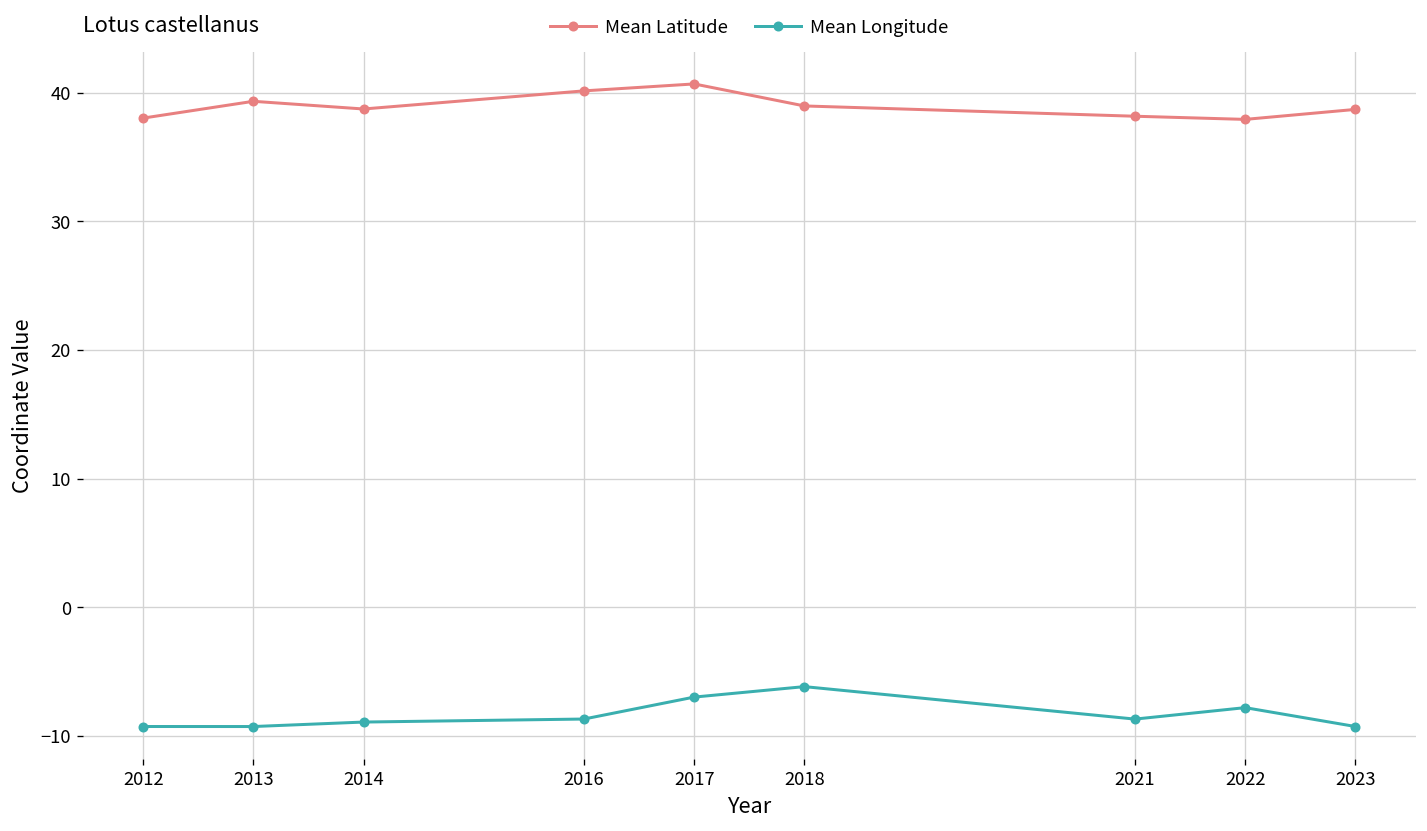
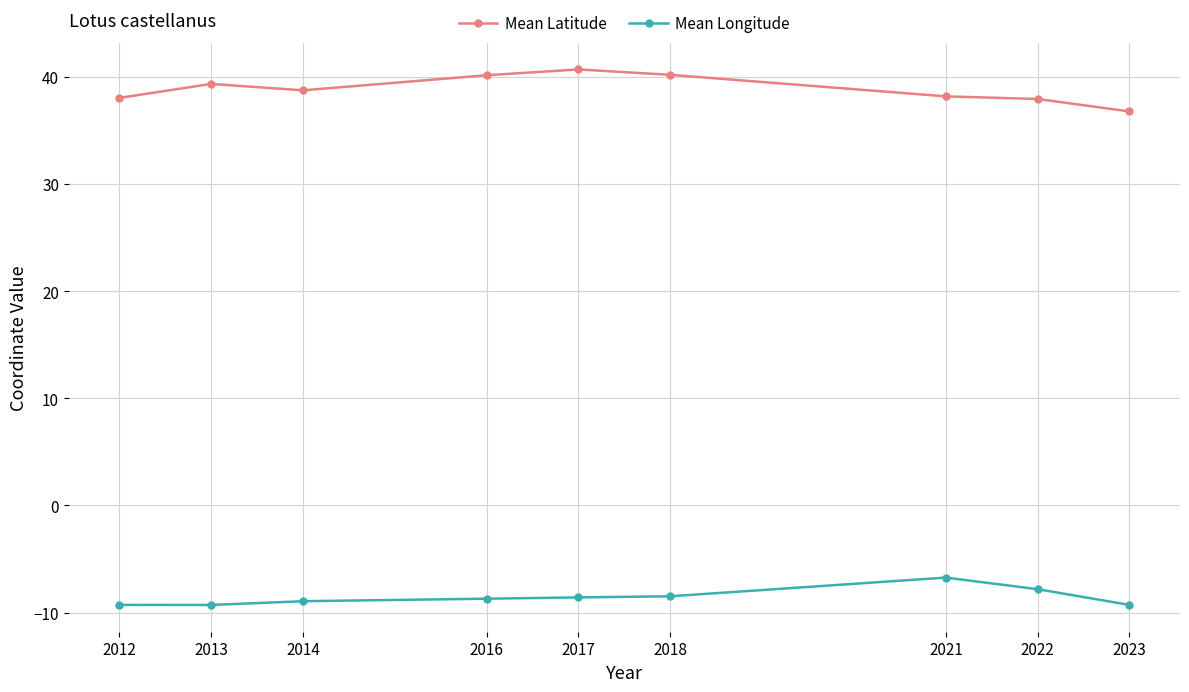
Mean Longitude, 2017: -7.0 -> -8.6
Mean Latitude, 2018: 39.0 -> 40.2
Mean Longitude, 2018: -6.2 -> -8.5
Mean Longitude, 2021: -8.7 -> -6.7
Mean Latitude, 2023: 38.7 -> 36.8
